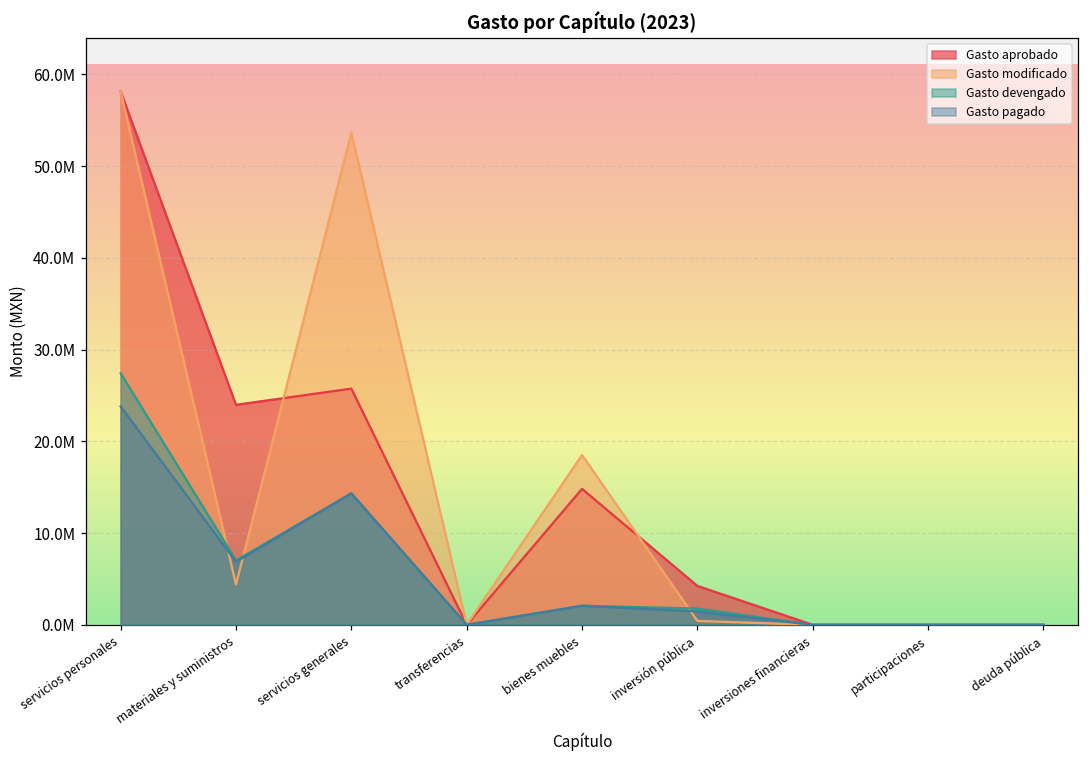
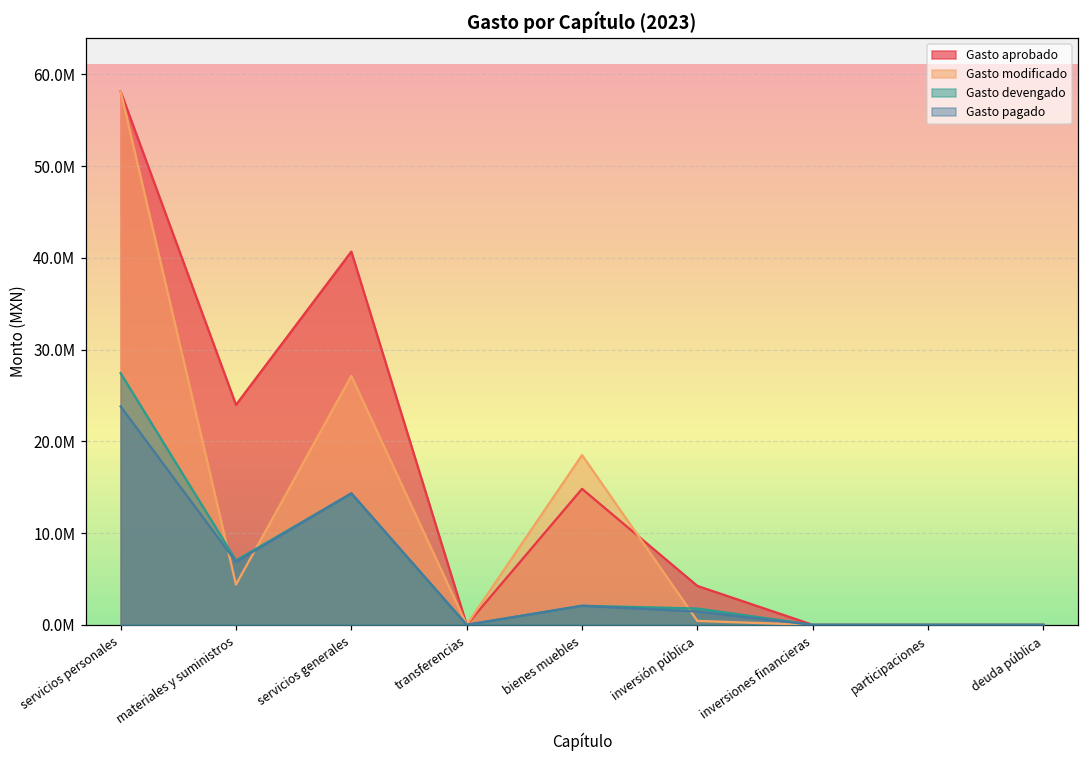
Gasto aprobado, servicios generales: 26000000 -> 41000000
Gasto modificado, servicios generales: 54000000 -> 27000000
